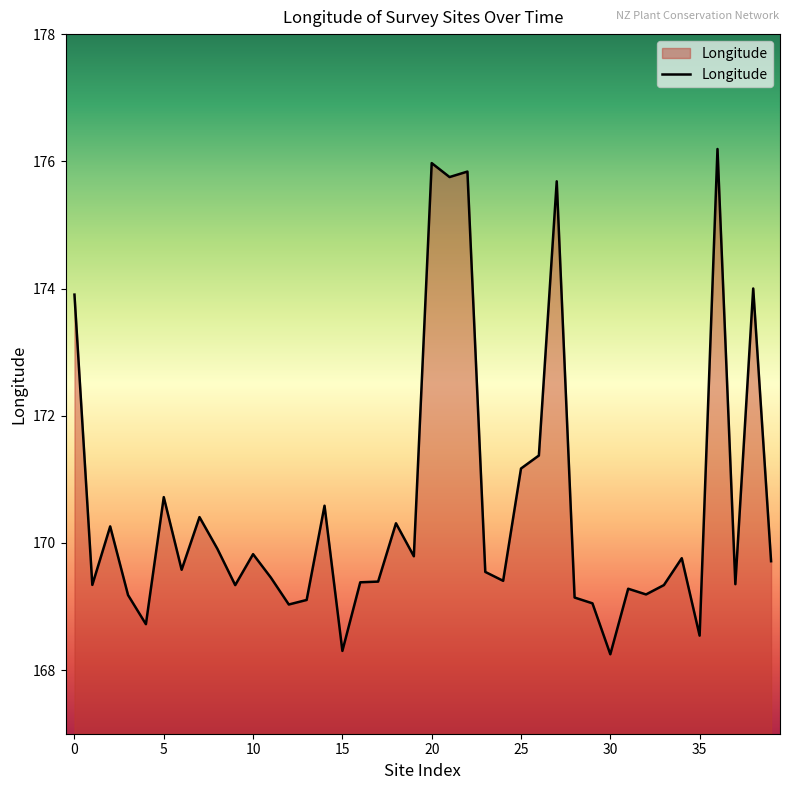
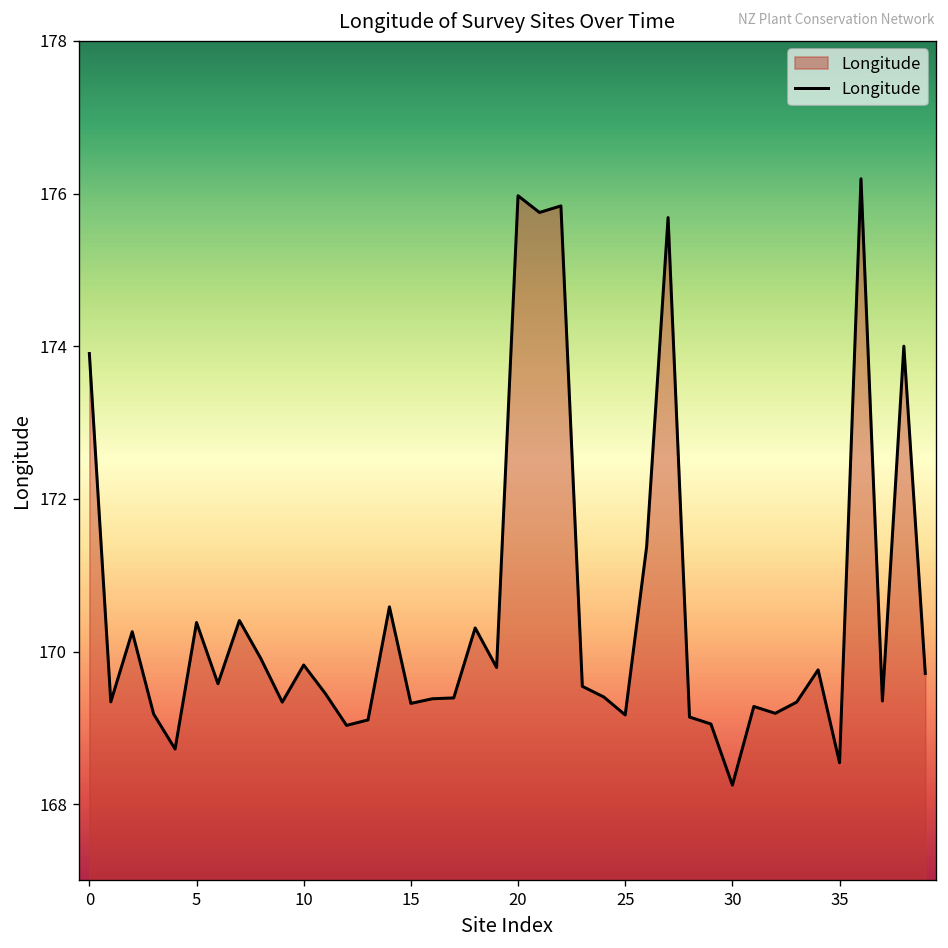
5: 170.7 -> 170.4
15: 168.3 -> 169.3
25: 171.2 -> 169.2
